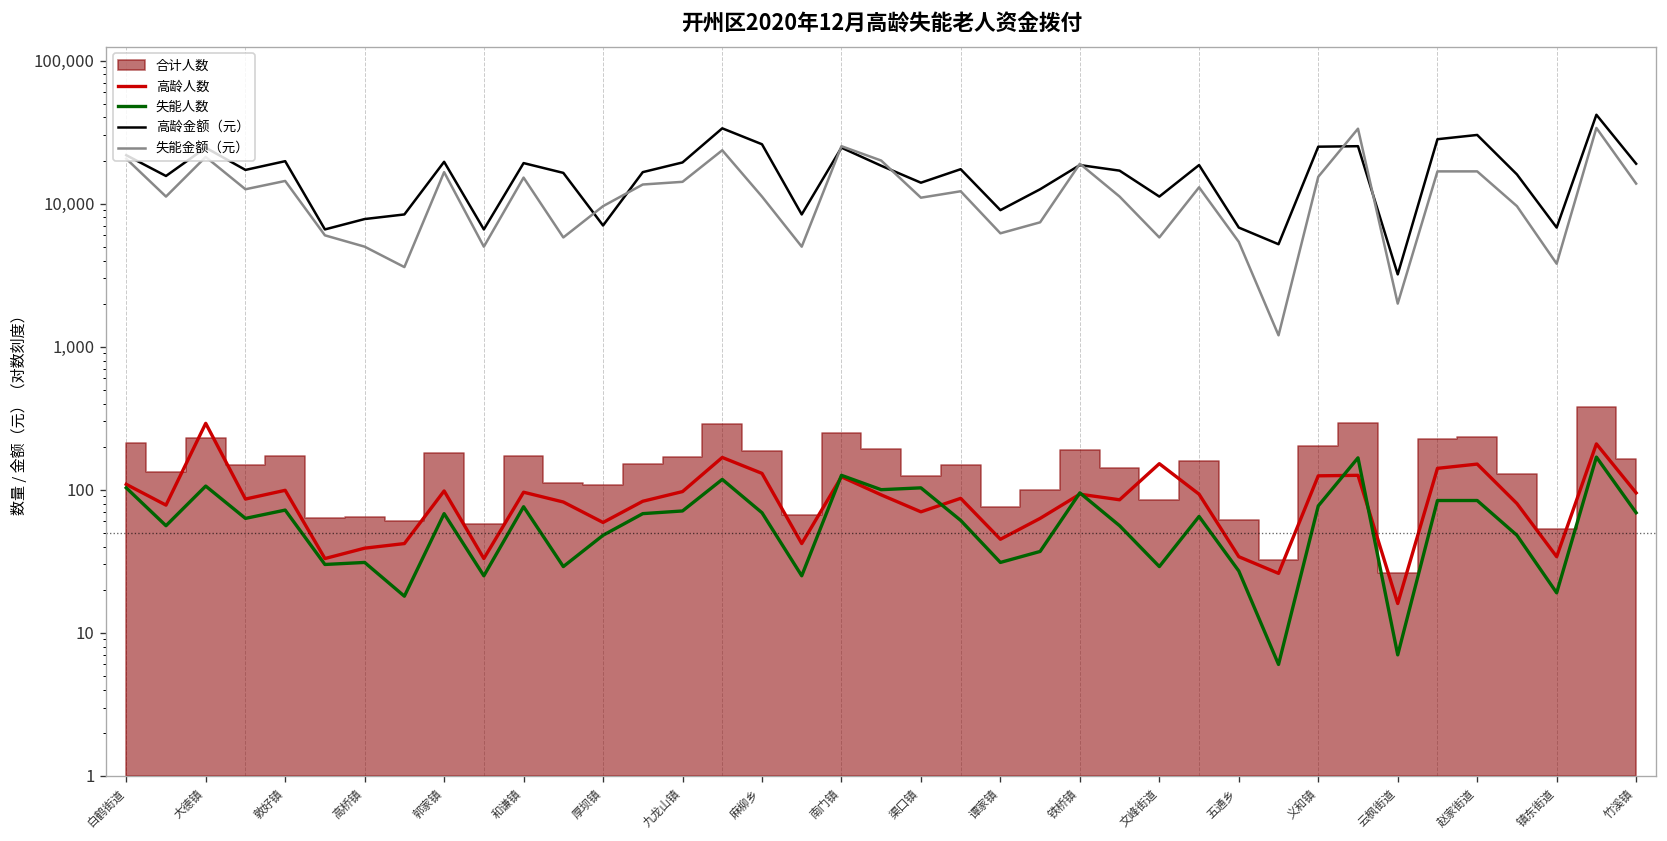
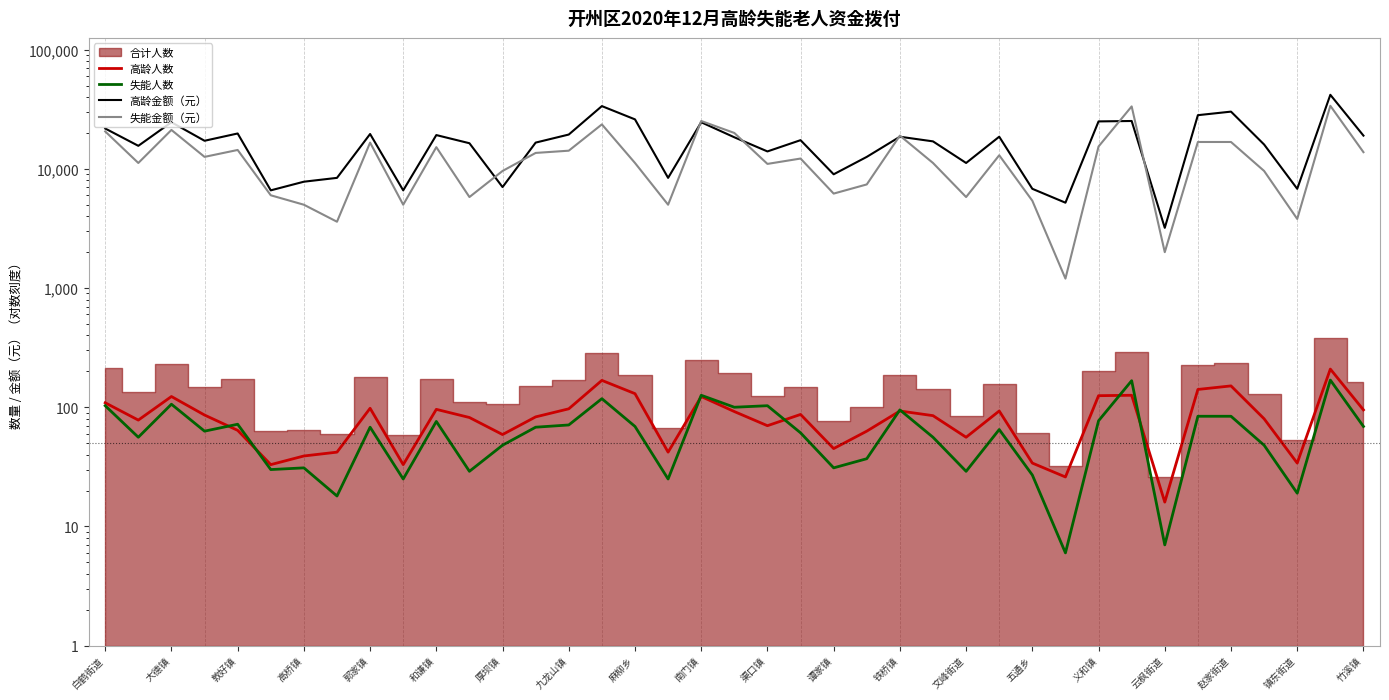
高龄人数, 大德镇: 290 -> 120
高龄人数, 敦好镇: 100 -> 60
高龄人数, 文峰街道: 150 -> 60
